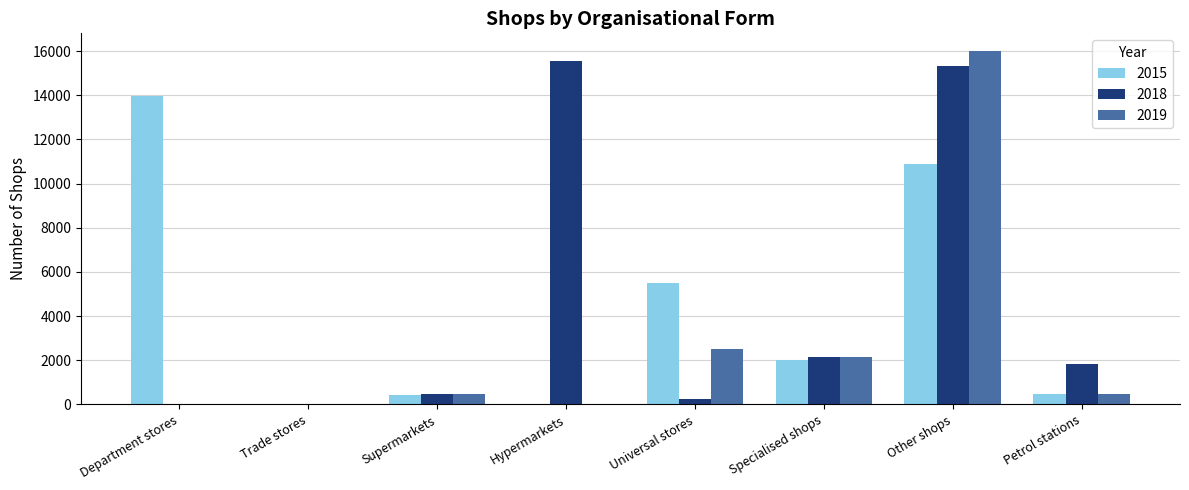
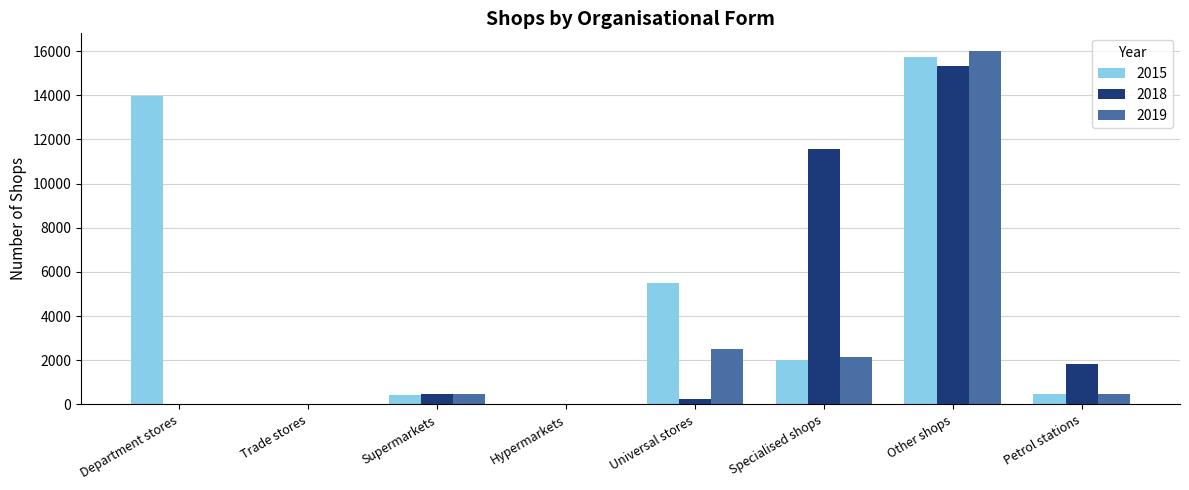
2018, Hypermarkets: 15600 -> 0
2018, Specialised shops: 2200 -> 11600
2015, Other shops: 10900 -> 15700
